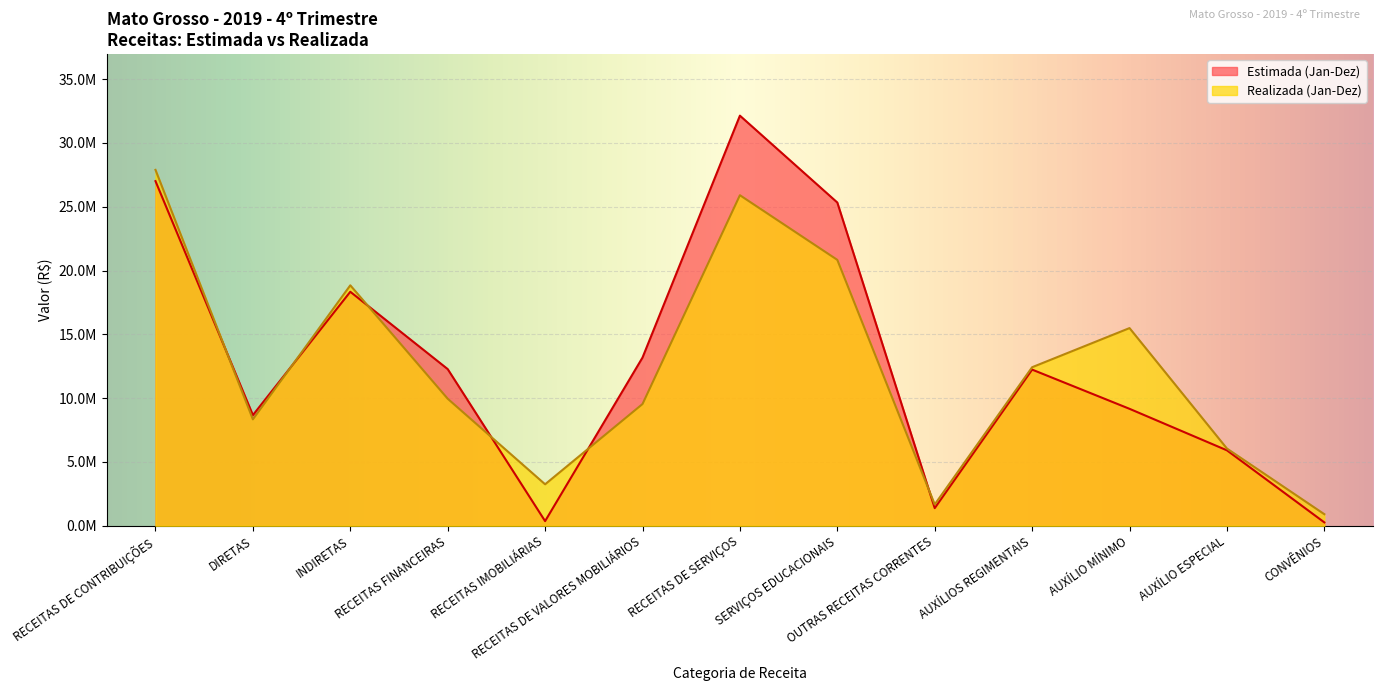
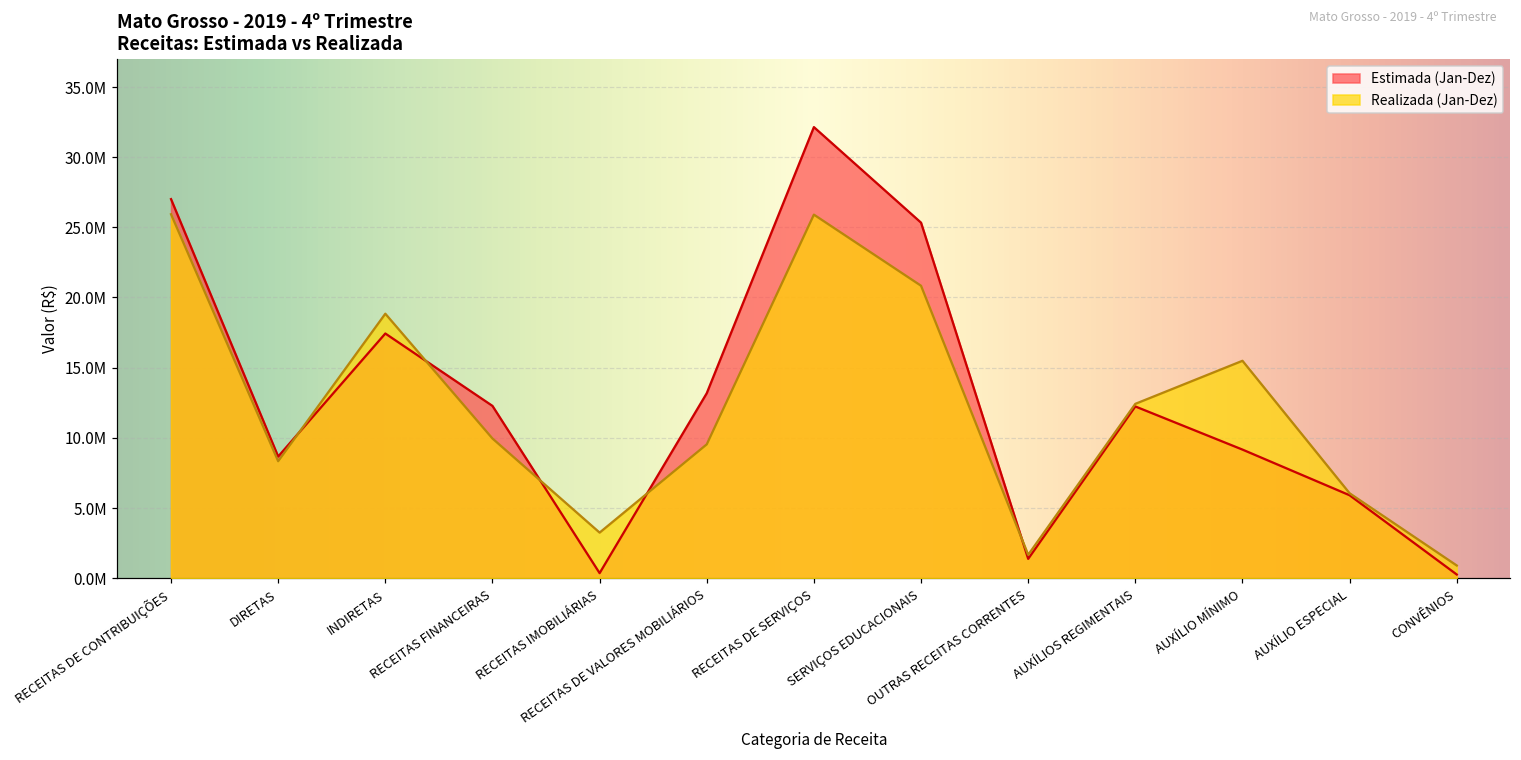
Realizada (Jan-Dez), RECEITAS DE CONTRIBUIÇÕES: 27900000 -> 25900000
Estimada (Jan-Dez), INDIRETAS: 18300000 -> 17400000
